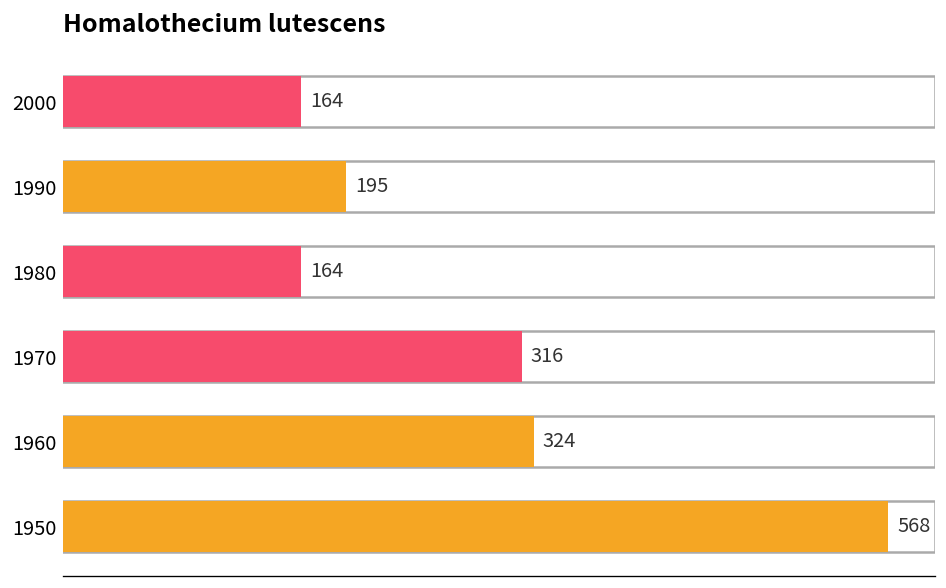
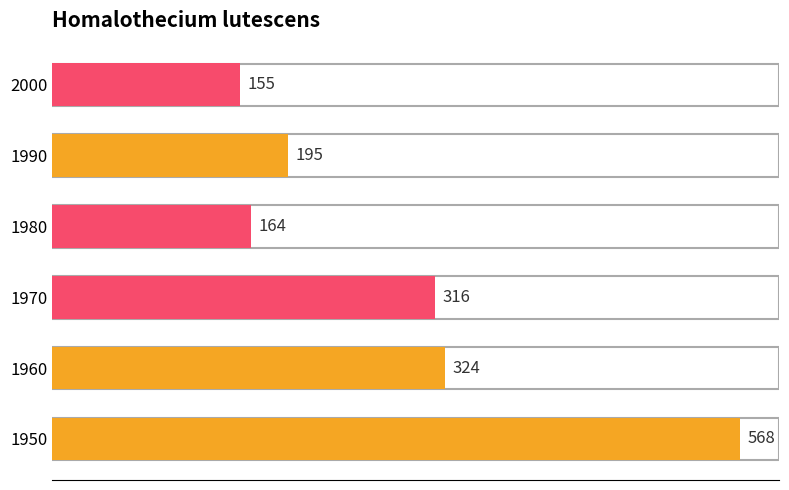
2000: 164 -> 155
